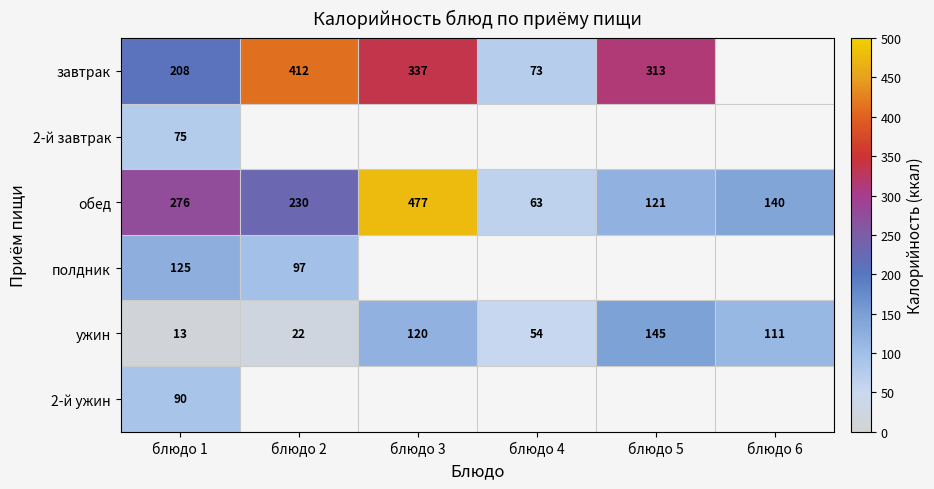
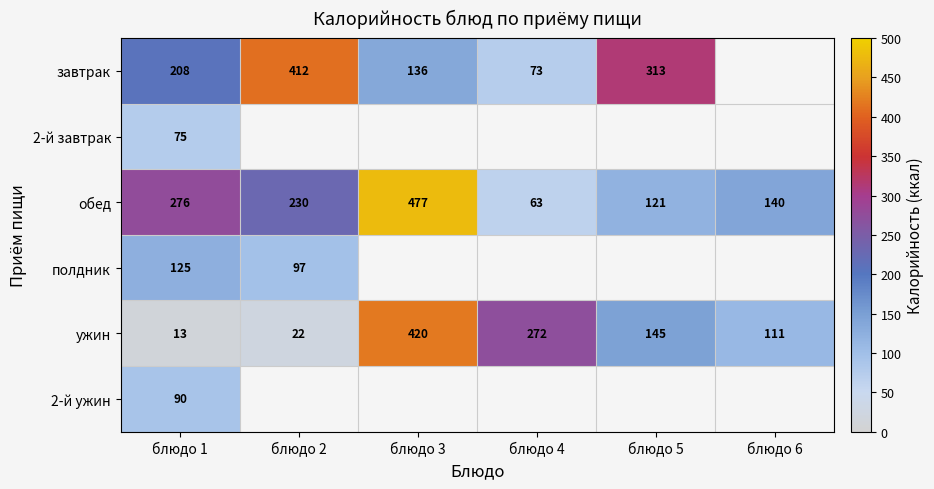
завтрак, блюдо 3: 337 -> 136
ужин, блюдо 3: 120 -> 420
ужин, блюдо 4: 54 -> 272
